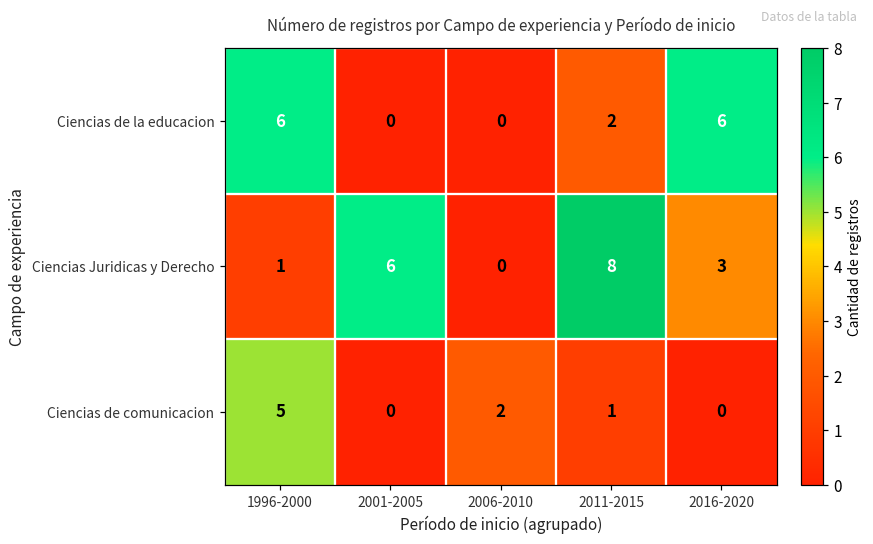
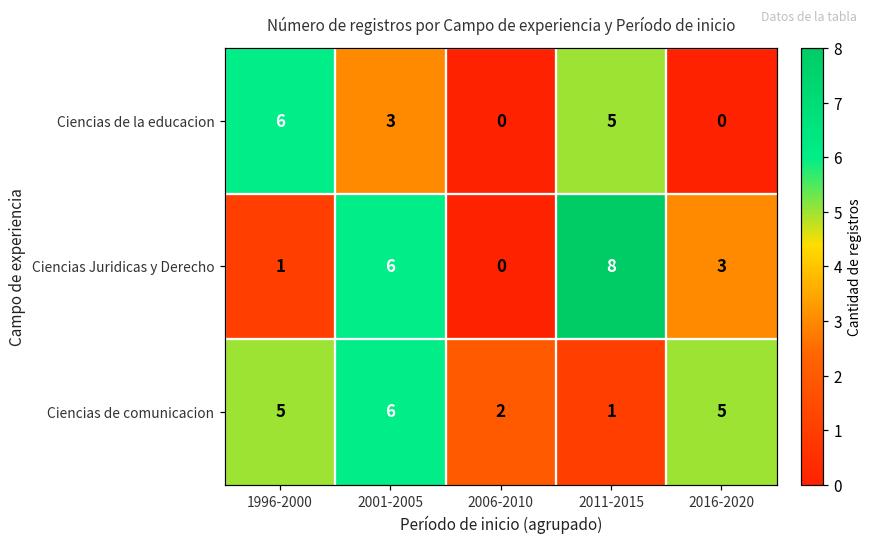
Ciencias de la educacion, 2001-2005: 0 -> 3
Ciencias de la educacion, 2011-2015: 2 -> 5
Ciencias de la educacion, 2016-2020: 6 -> 0
Ciencias de comunicacion, 2001-2005: 0 -> 6
Ciencias de comunicacion, 2016-2020: 0 -> 5
